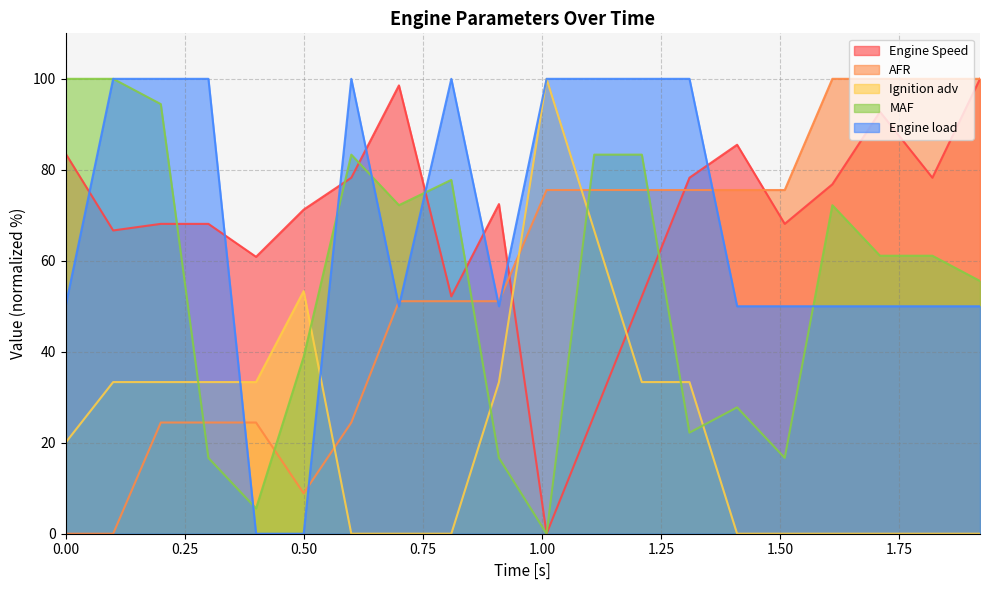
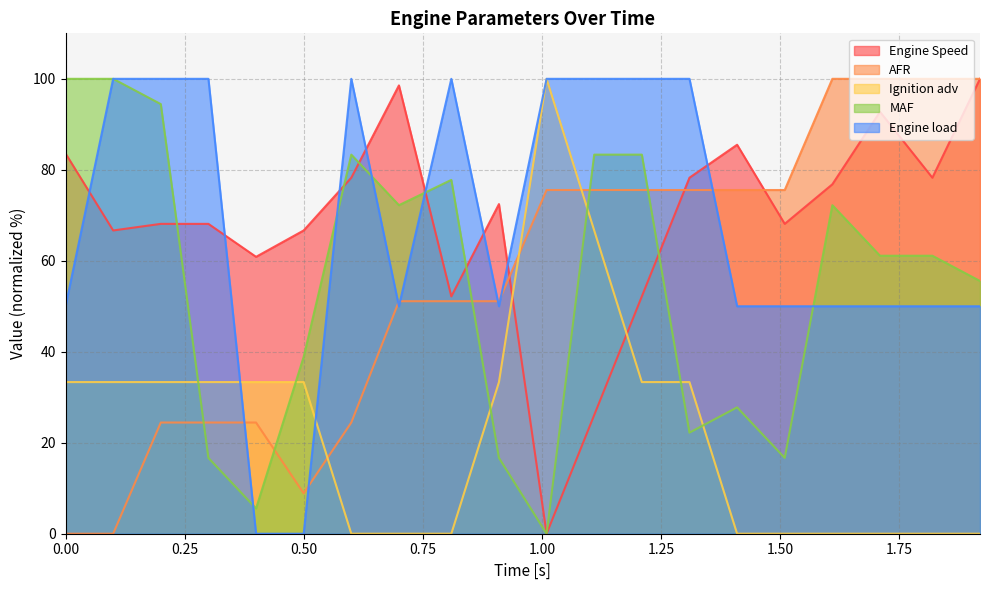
Ignition adv, 0.00: 20 -> 33
Engine Speed, 0.50: 71 -> 67
Ignition adv, 0.50: 53 -> 33
